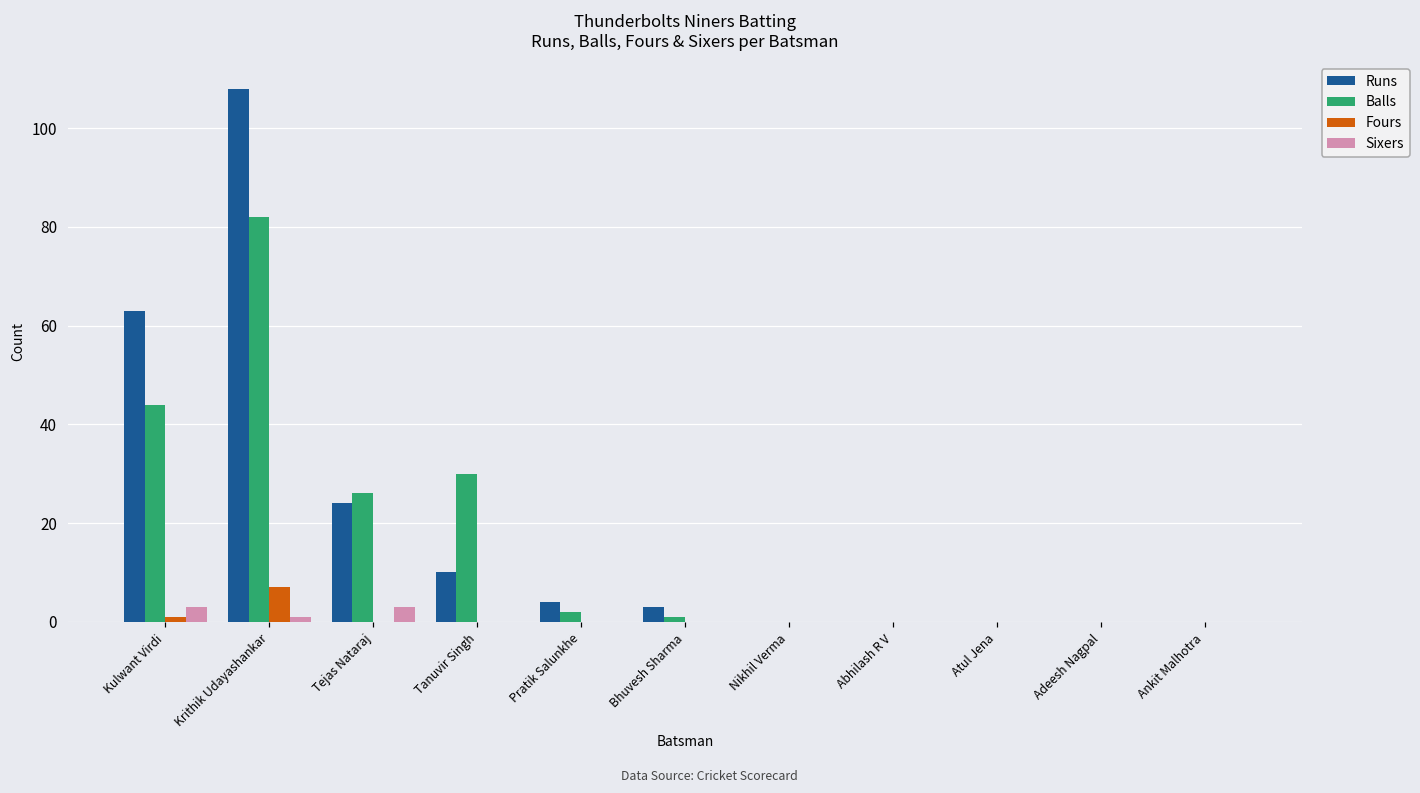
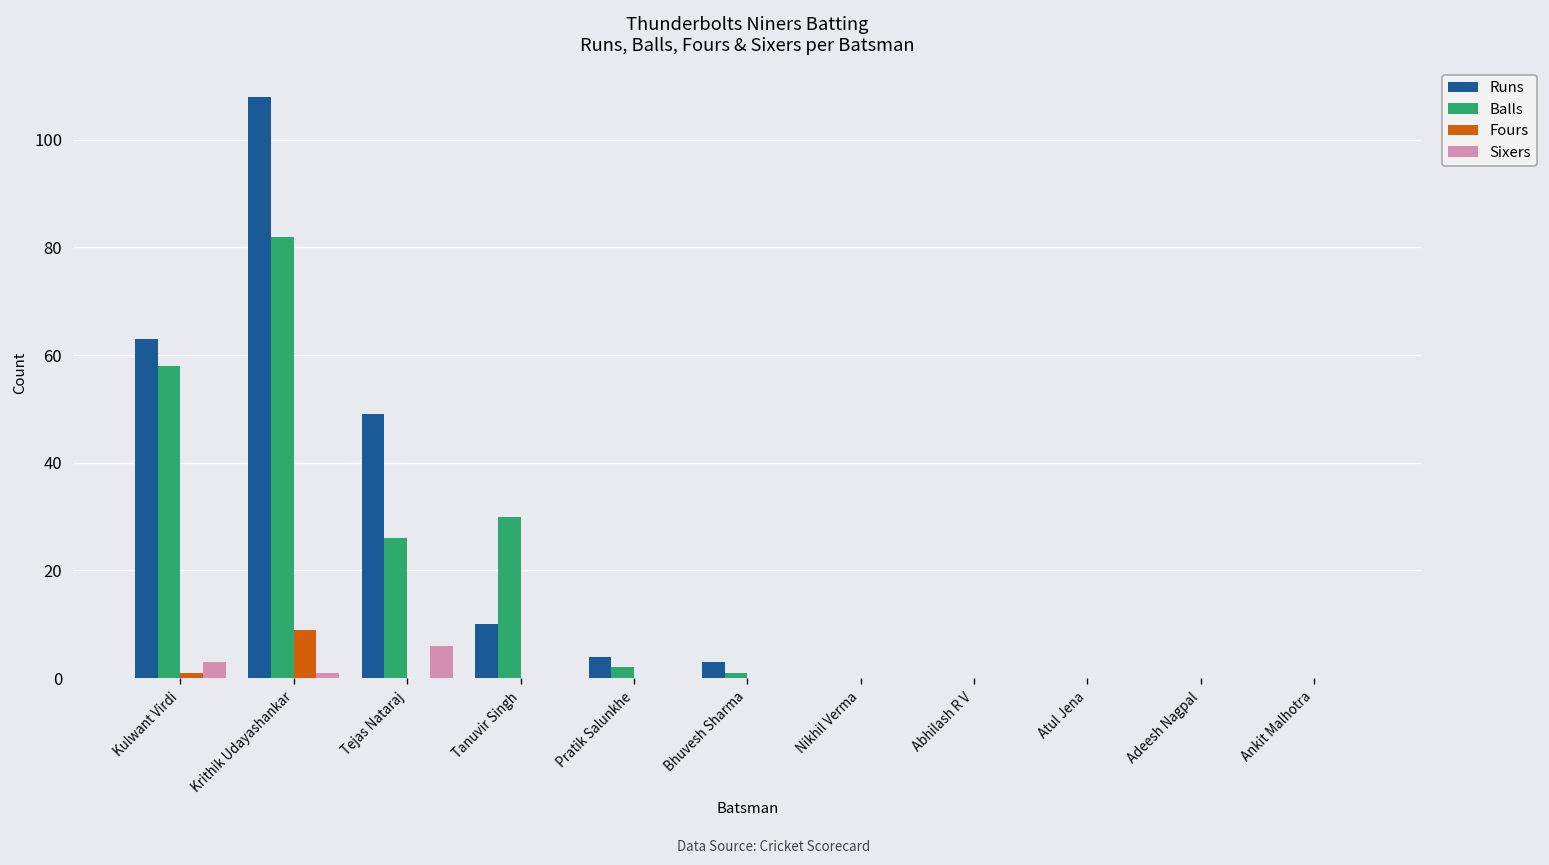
Balls, Kulwant Virdi: 44 -> 58
Fours, Krithik Udayashankar: 7 -> 9
Runs, Tejas Nataraj: 24 -> 49
Sixers, Tejas Nataraj: 3 -> 6
